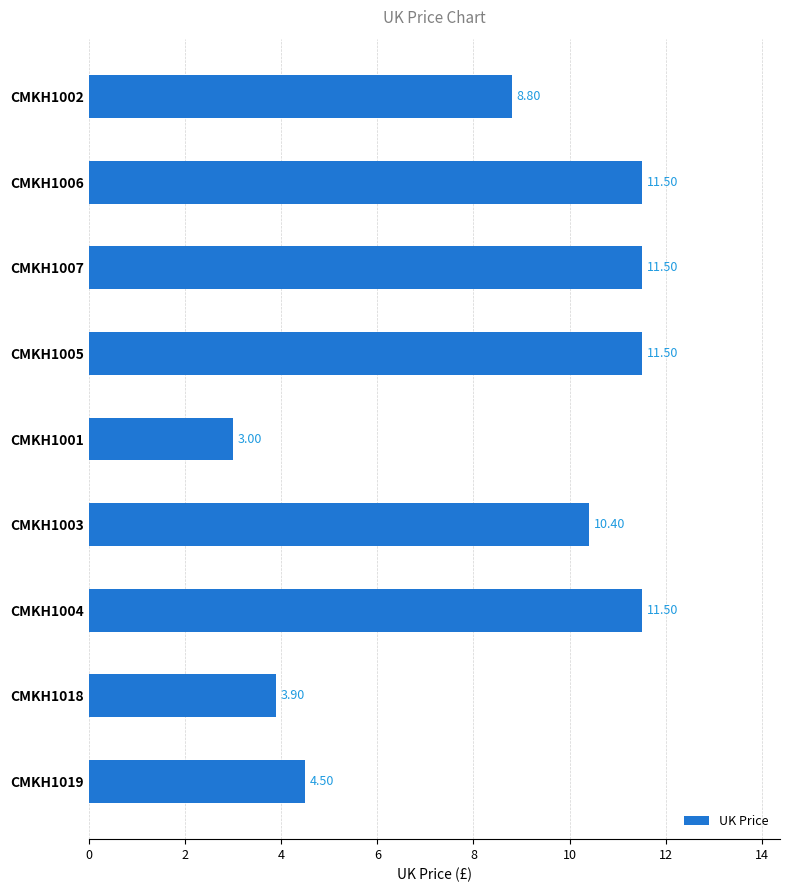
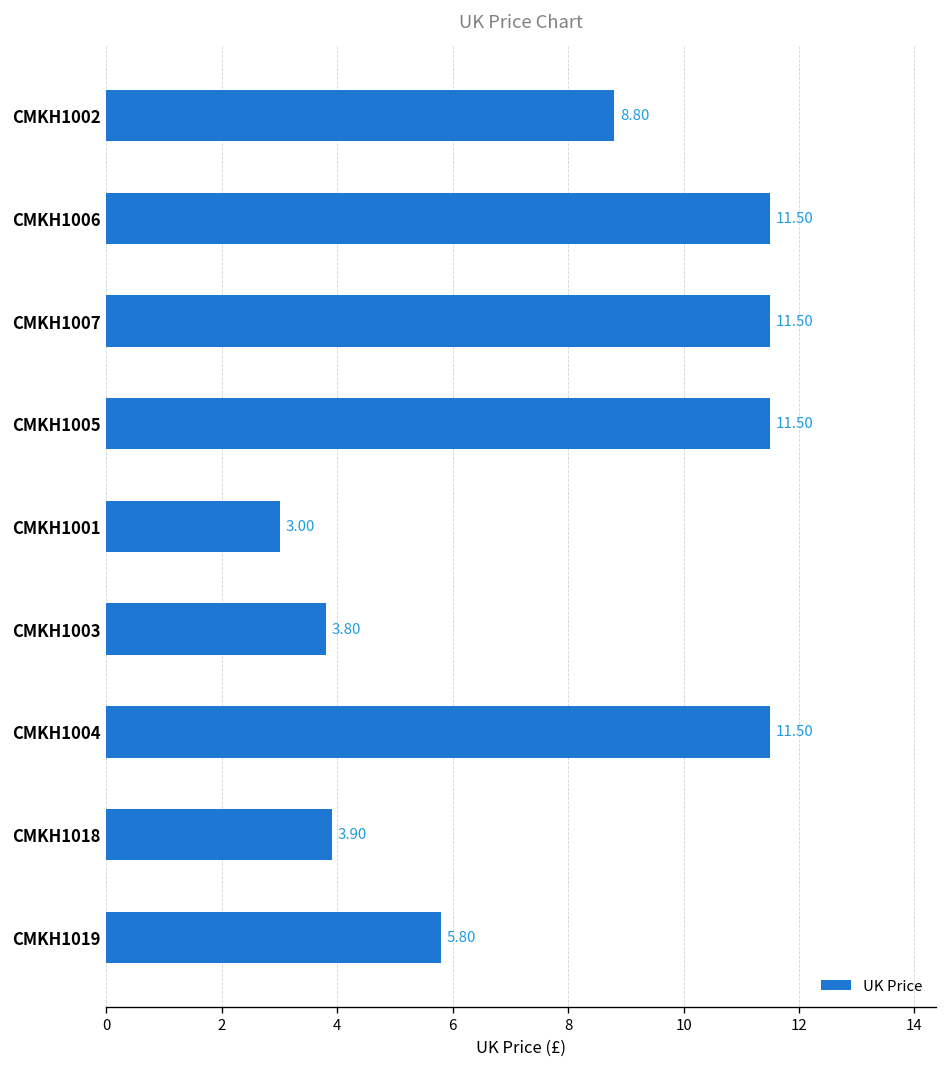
CMKH1003: 10.40 -> 3.80
CMKH1019: 4.50 -> 5.80
